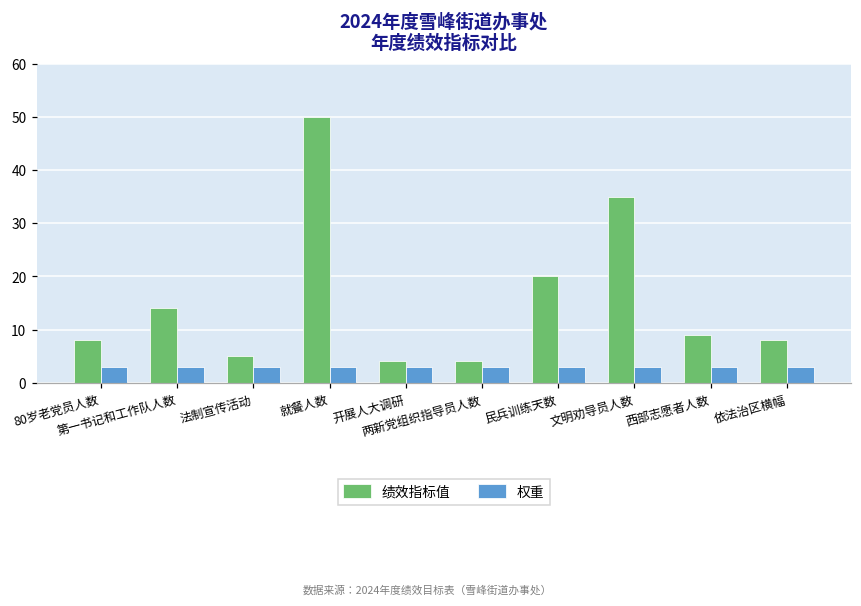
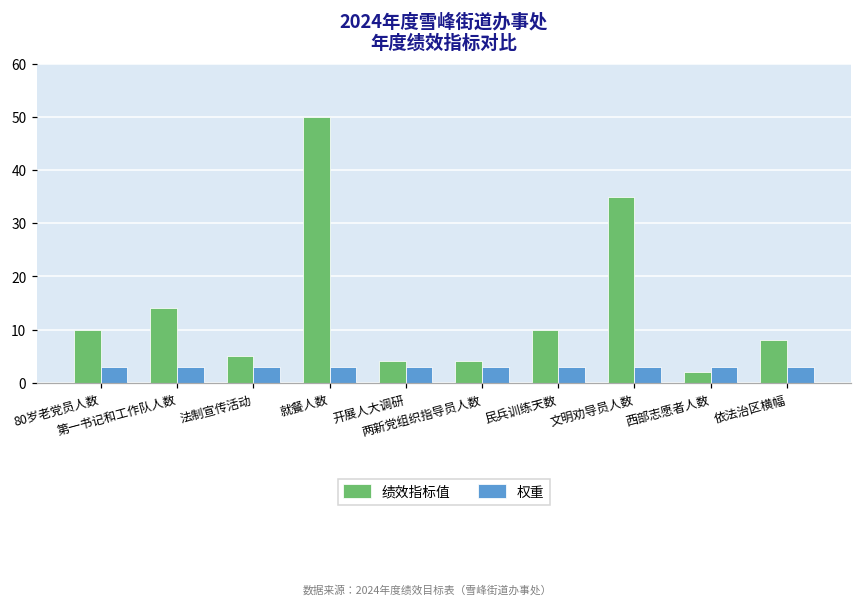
绩效指标值, 80岁老党员人数: 8 -> 10
绩效指标值, 民兵训练天数: 20 -> 10
绩效指标值, 西部志愿者人数: 9 -> 2
